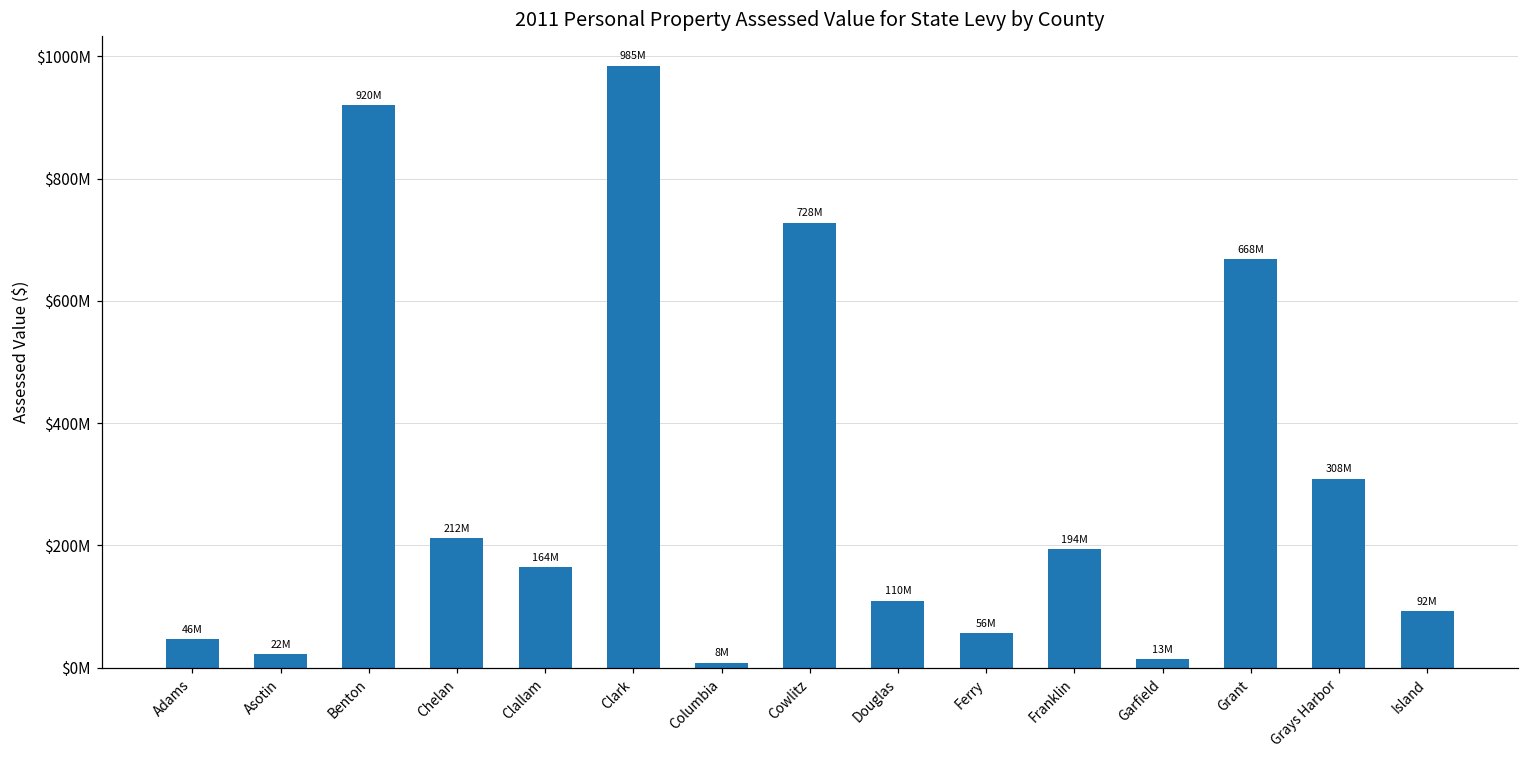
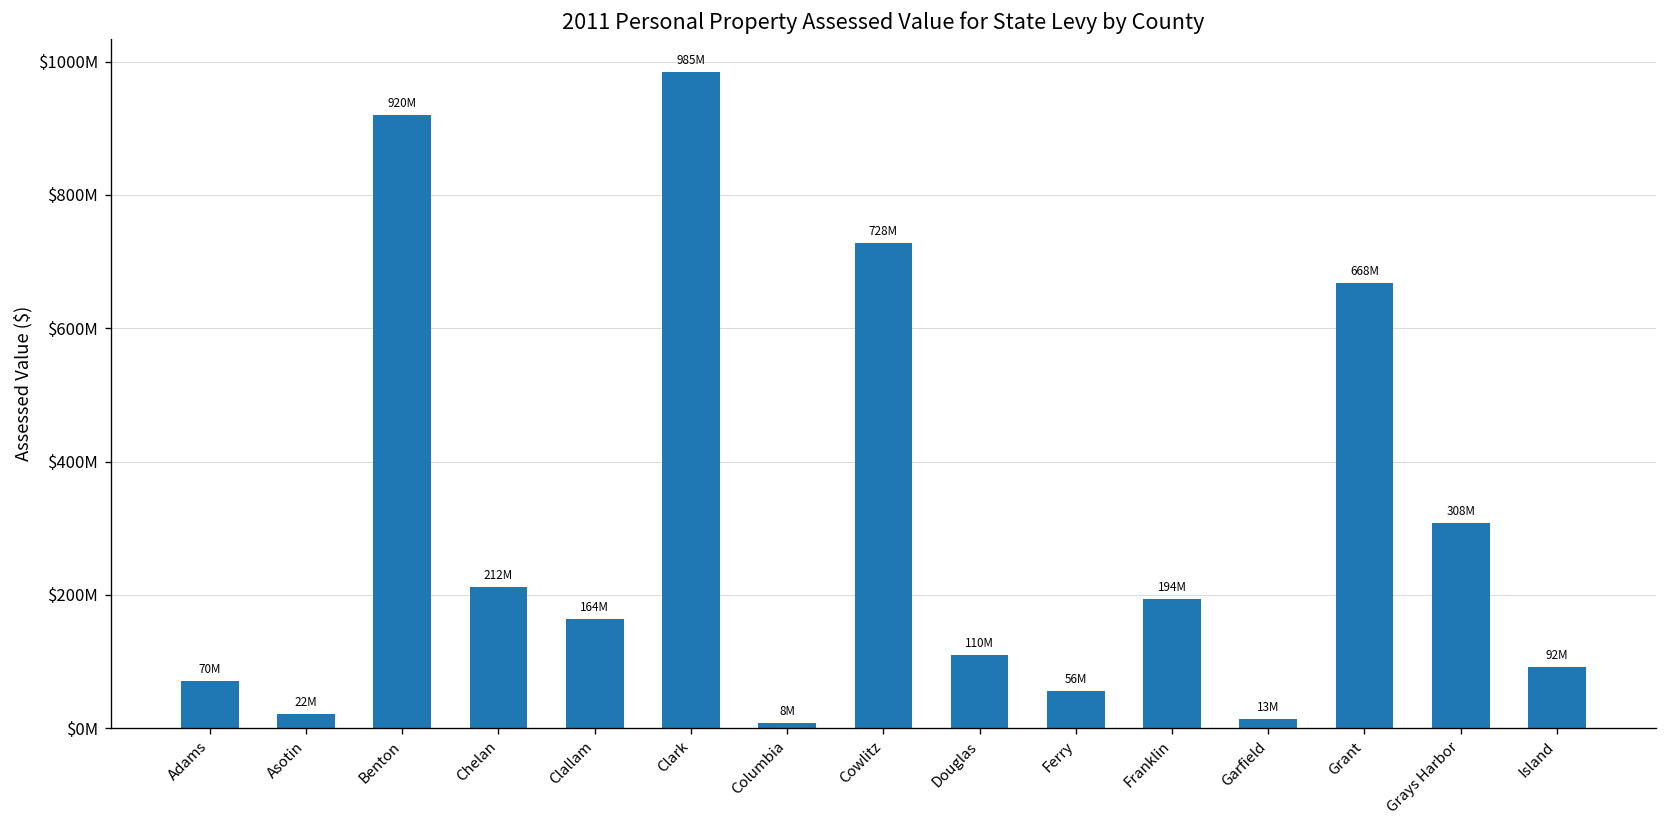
Adams: 46M -> 70M
